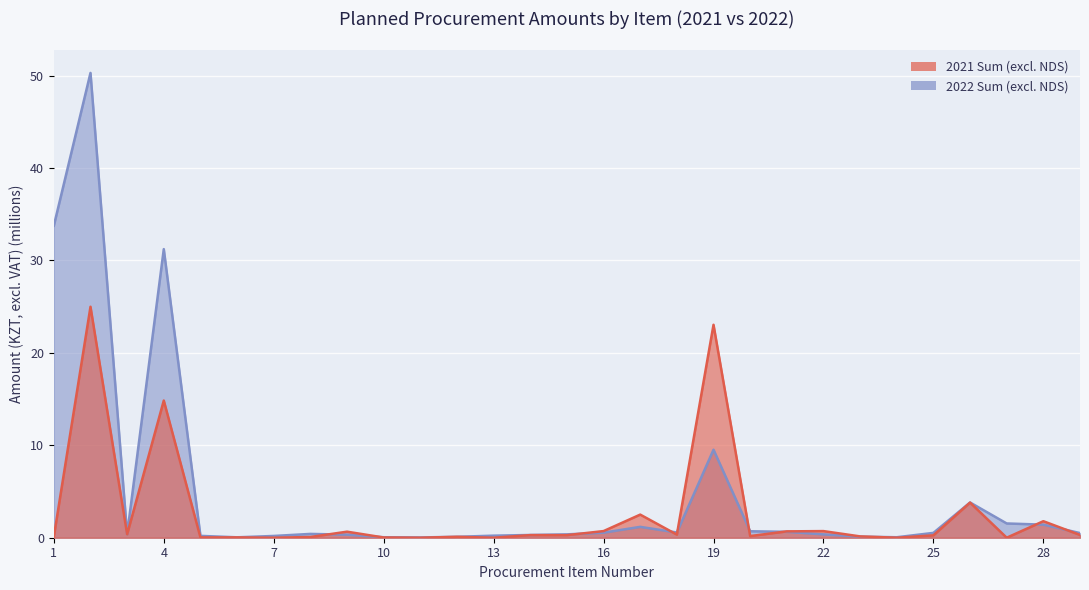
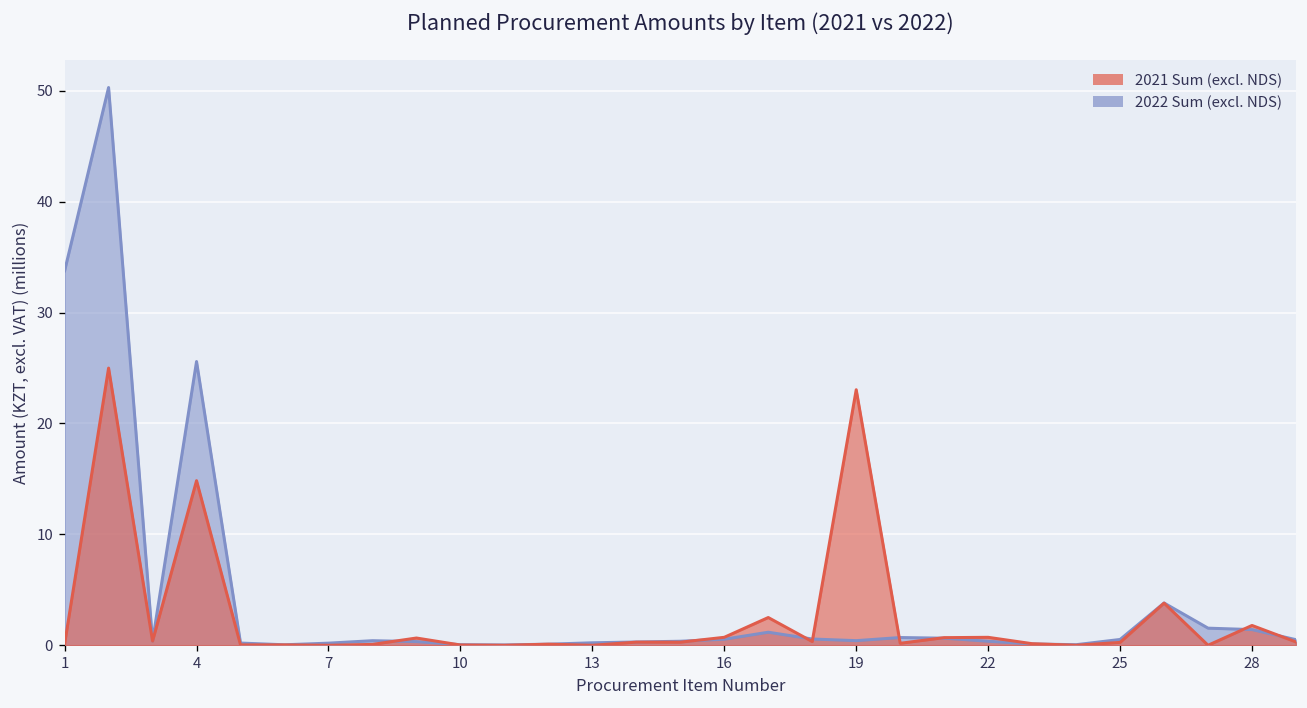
2022 Sum (excl. NDS), 4: 31 -> 26
2022 Sum (excl. NDS), 19: 10 -> 0
